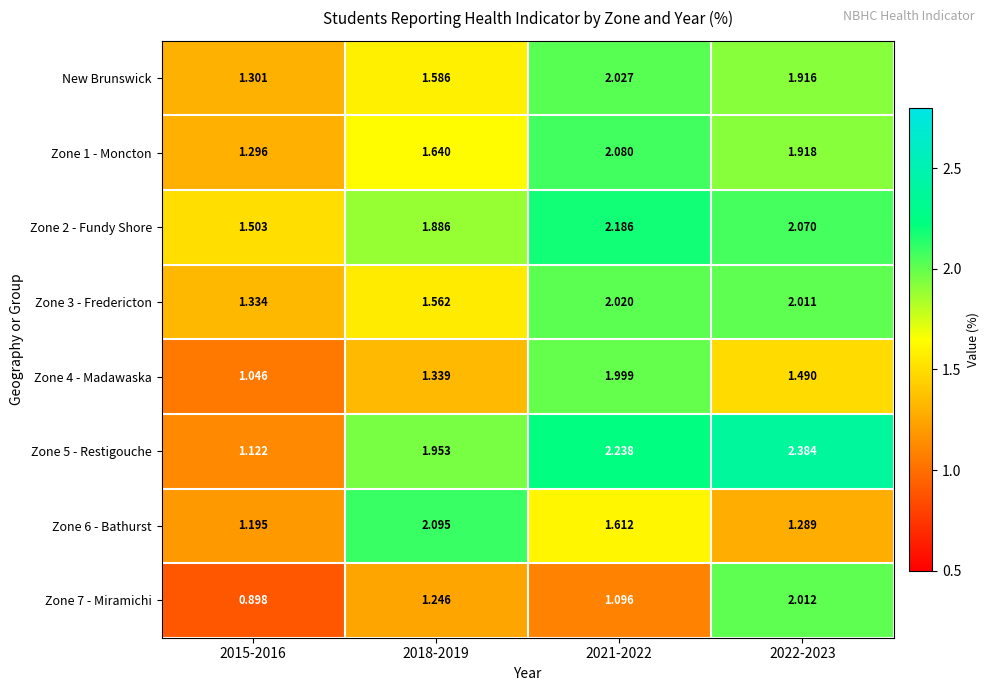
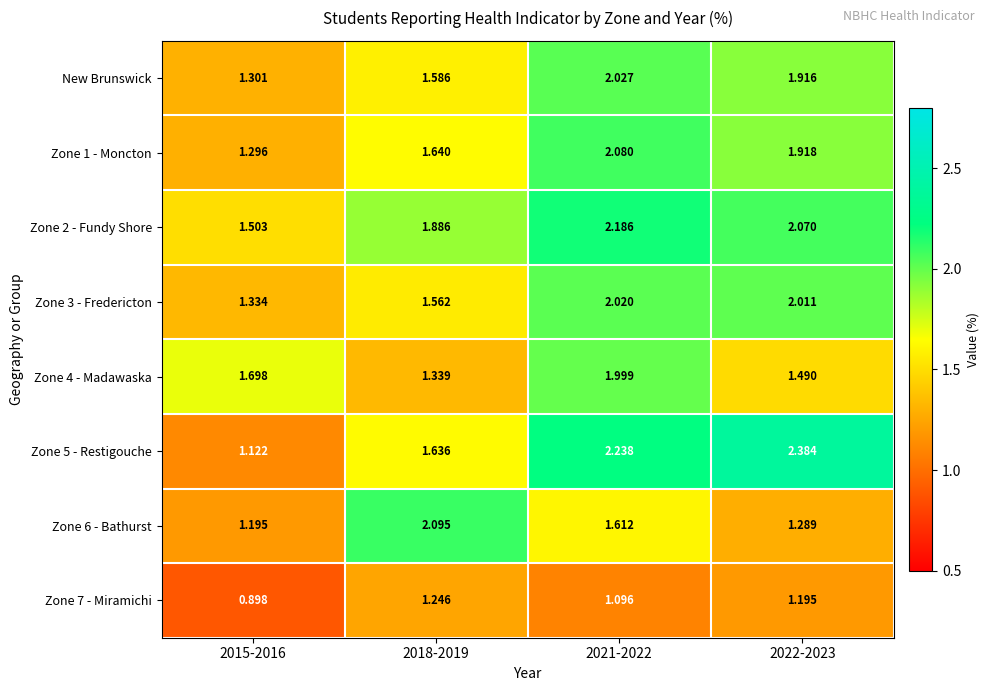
Zone 4 - Madawaska, 2015-2016: 1.046 -> 1.698
Zone 5 - Restigouche, 2018-2019: 1.953 -> 1.636
Zone 7 - Miramichi, 2022-2023: 2.012 -> 1.195
